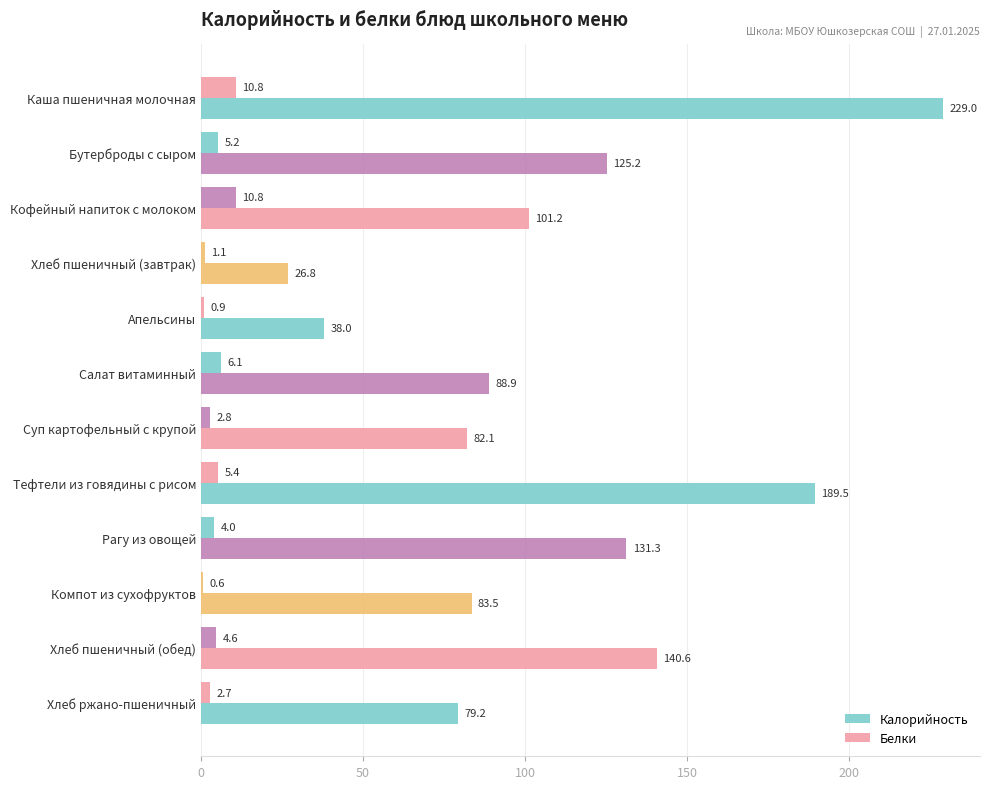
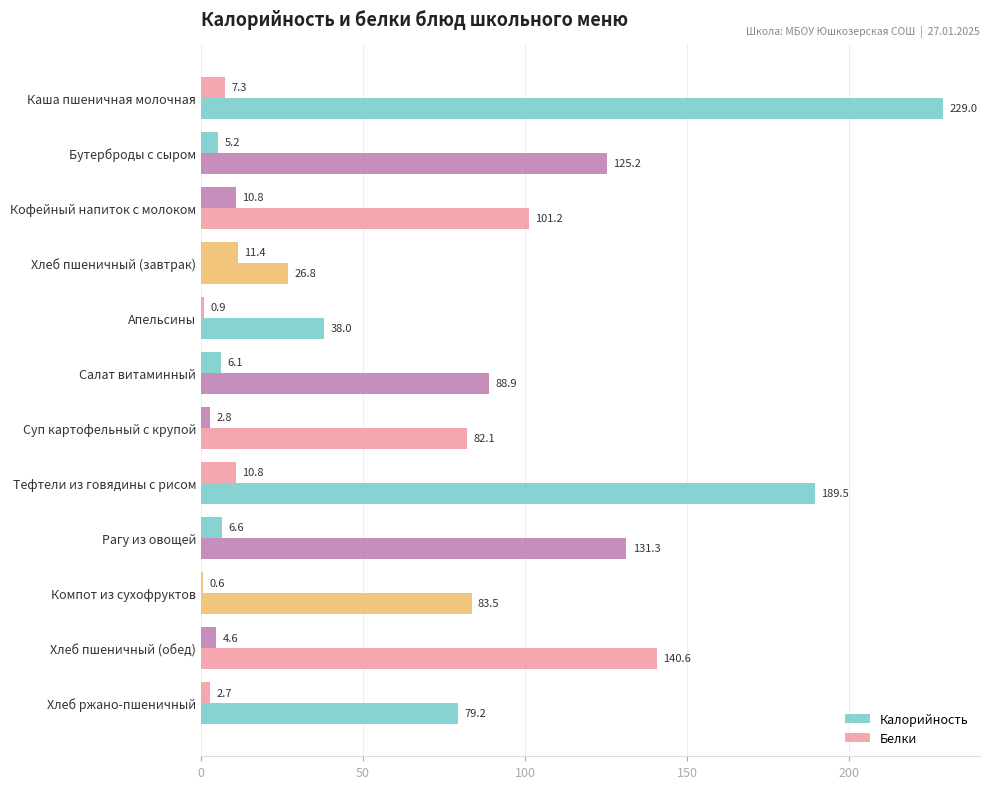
Белки, Каша пшеничная молочная: 10.8 -> 7.3
Белки, Хлеб пшеничный (завтрак): 1.1 -> 11.4
Белки, Тефтели из говядины с рисом: 5.4 -> 10.8
Белки, Рагу из овощей: 4.0 -> 6.6
